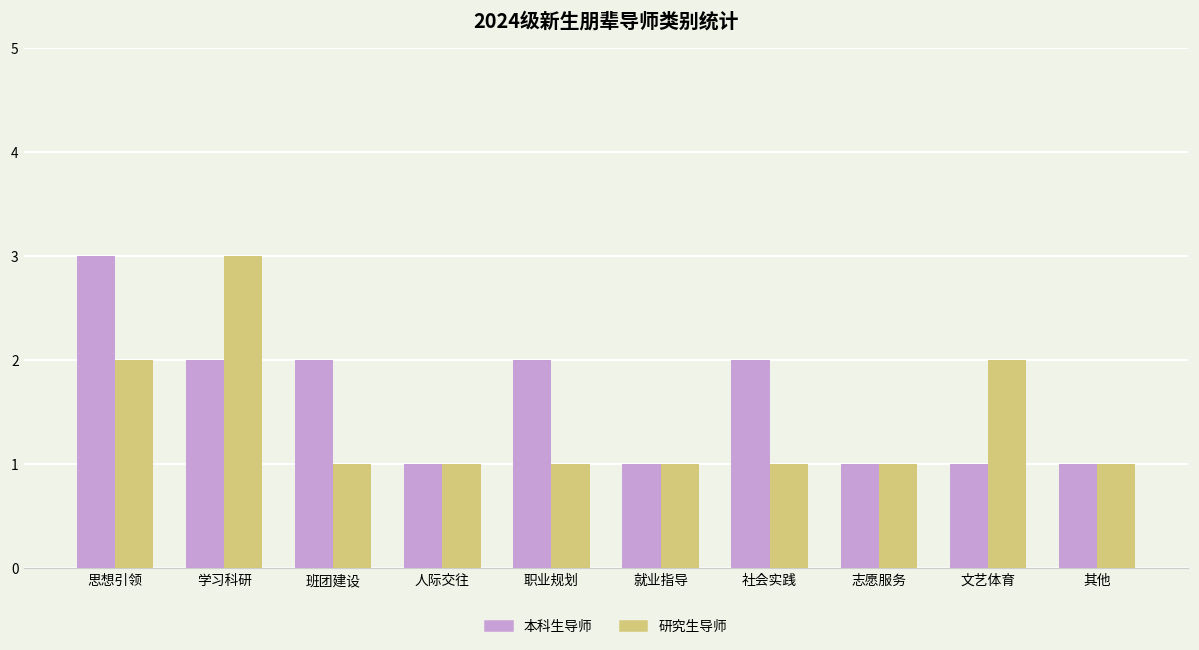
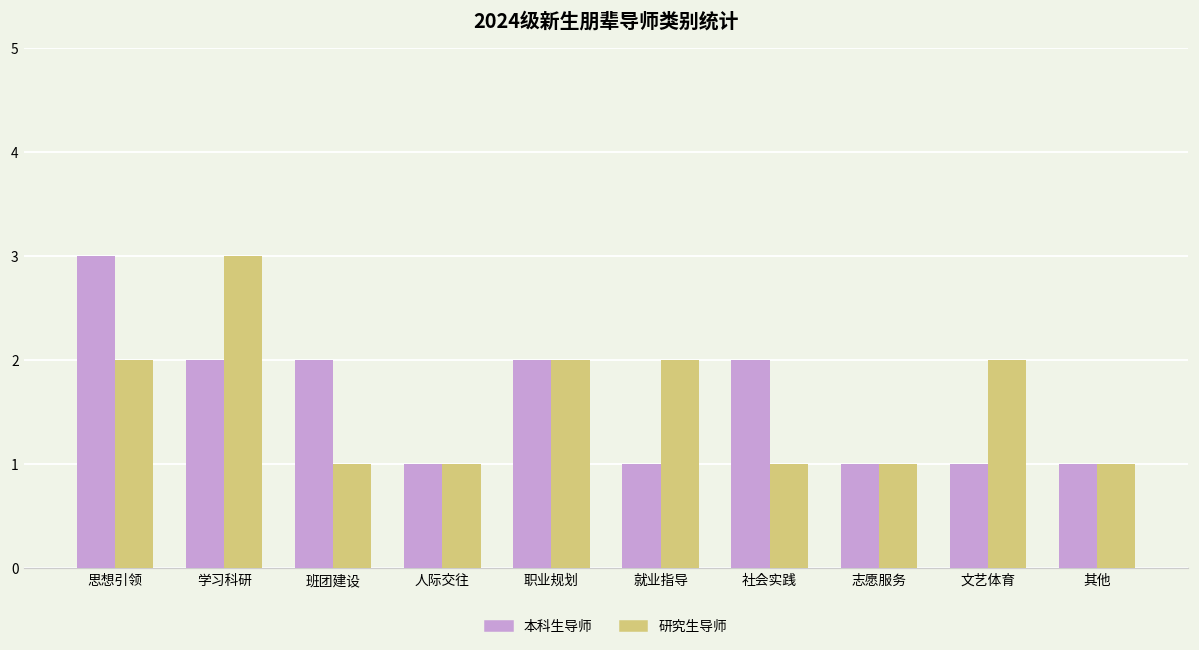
研究生导师, 职业规划: 1 -> 2
研究生导师, 就业指导: 1 -> 2
